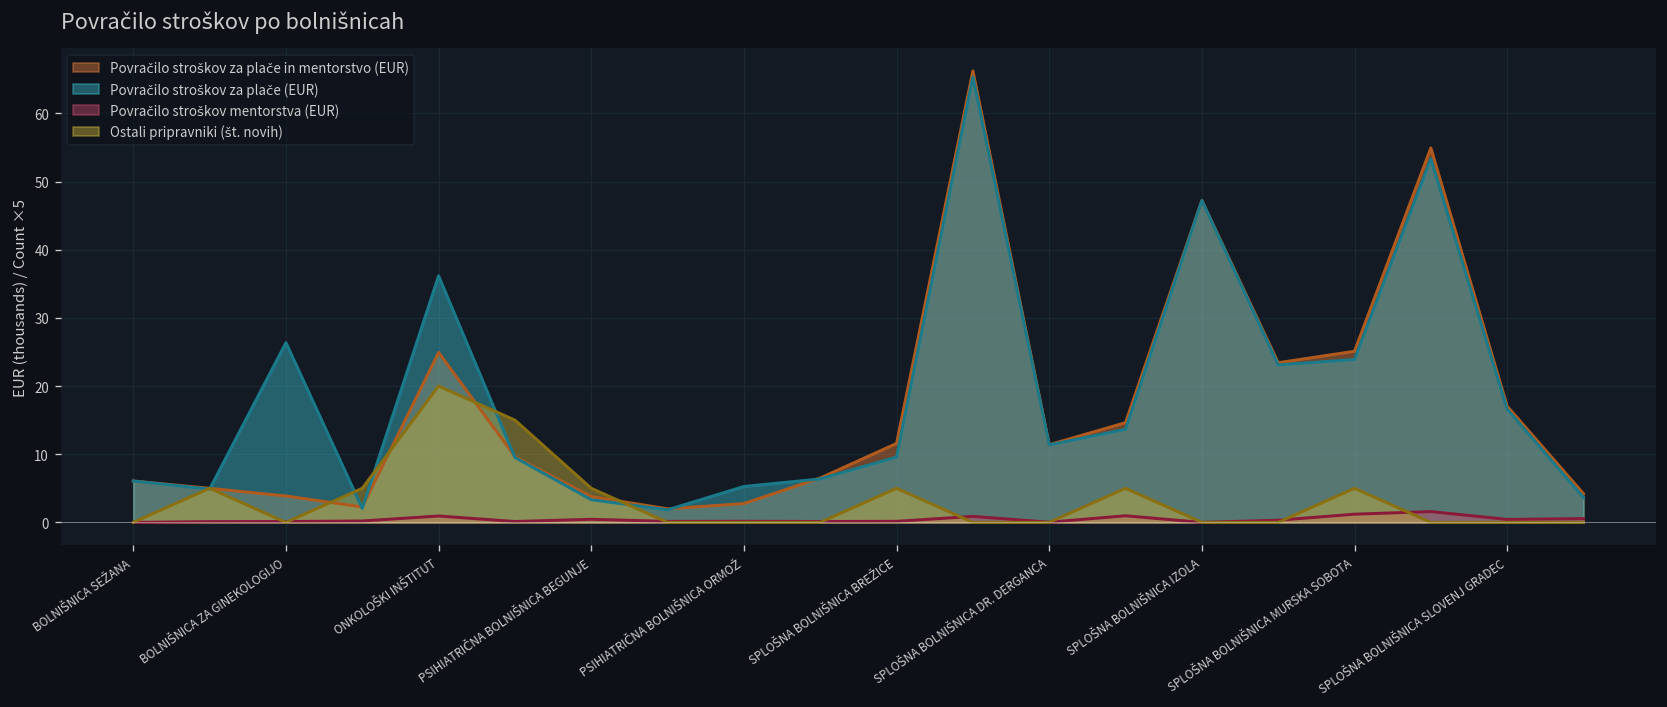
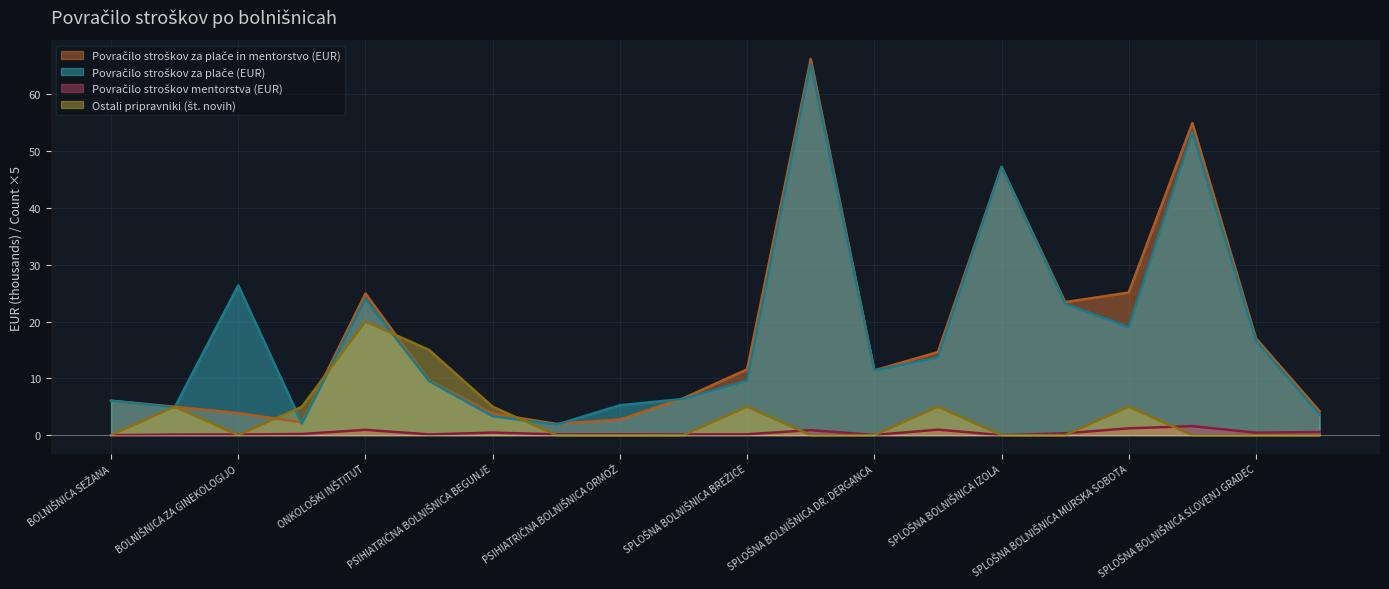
Povračilo stroškov za plače (EUR), ONKOLOŠKI INŠTITUT: 36 -> 24
Povračilo stroškov za plače (EUR), SPLOŠNA BOLNIŠNICA MURSKA SOBOTA: 24 -> 19
